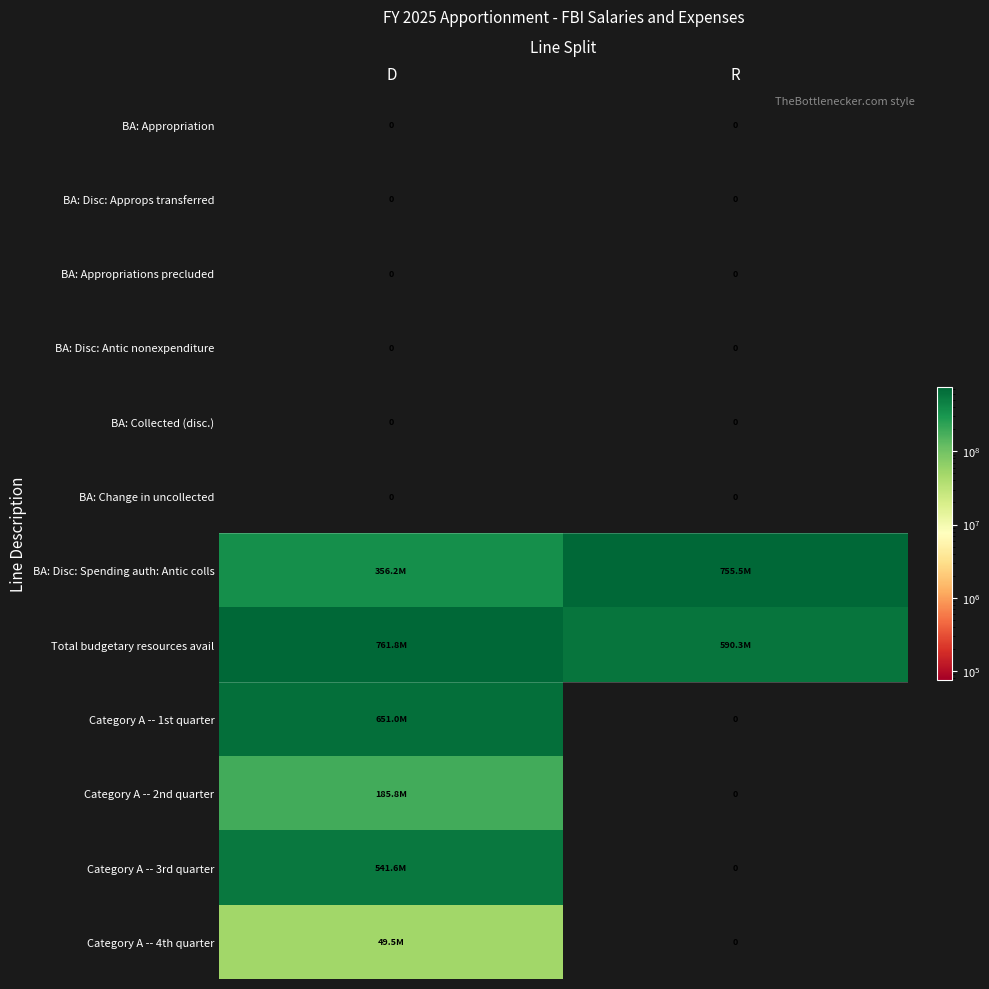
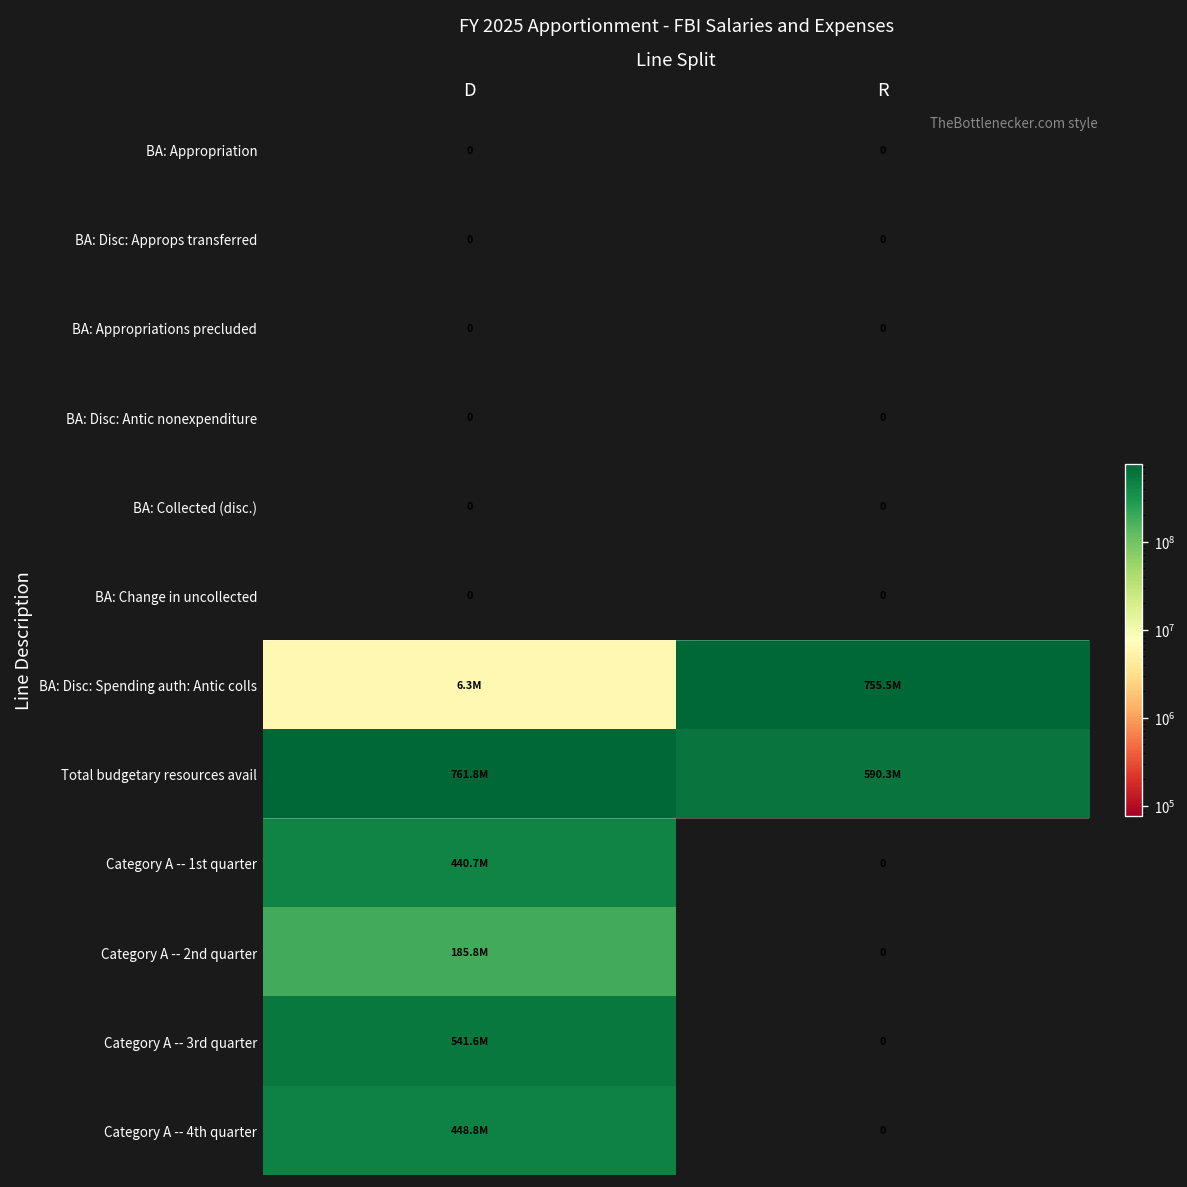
BA: Disc: Spending auth: Antic colls, D: 356.2M -> 6.3M
Category A -- 1st quarter, D: 651.0M -> 440.7M
Category A -- 4th quarter, D: 49.5M -> 448.8M
